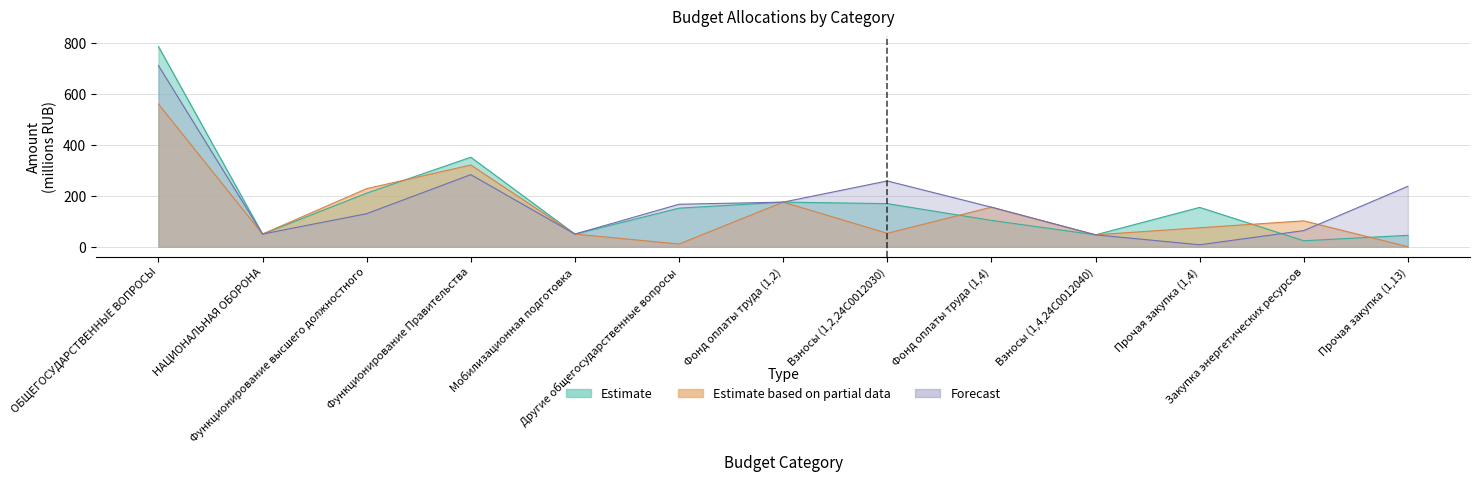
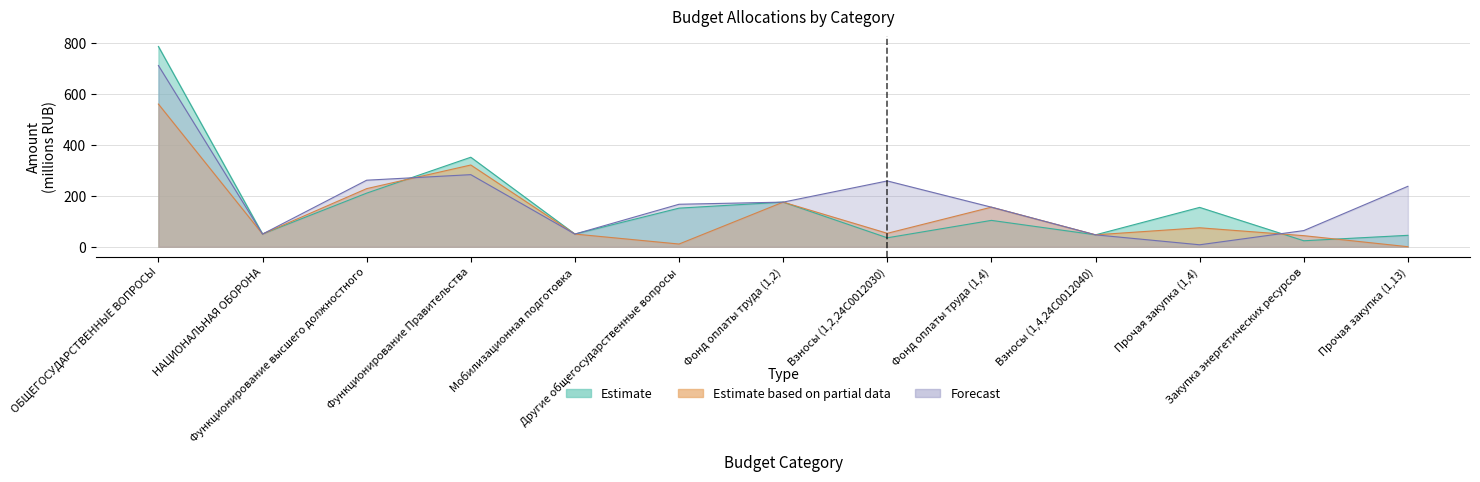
Forecast, Функционирование высшего должностного: 130 -> 260
Estimate, Взносы (1,2,24С0012030): 170 -> 40
Estimate based on partial data, Закупка энергетических ресурсов: 100 -> 40
